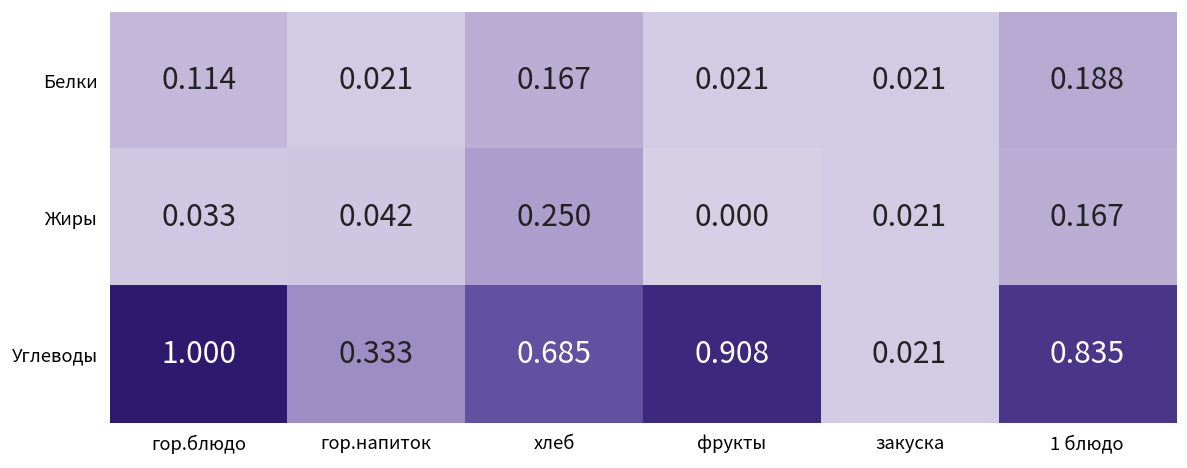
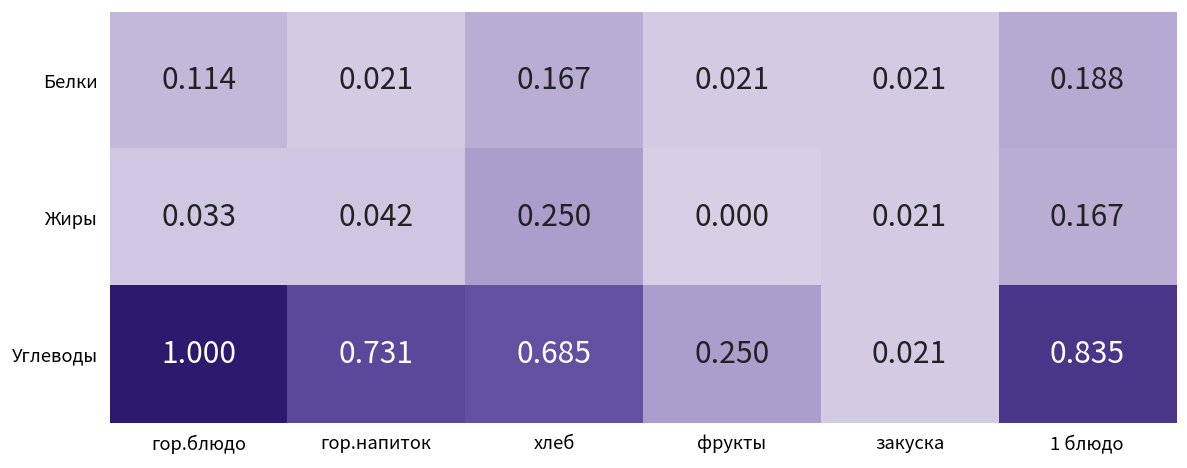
Углеводы, гор.напиток: 0.333 -> 0.731
Углеводы, фрукты: 0.908 -> 0.250
